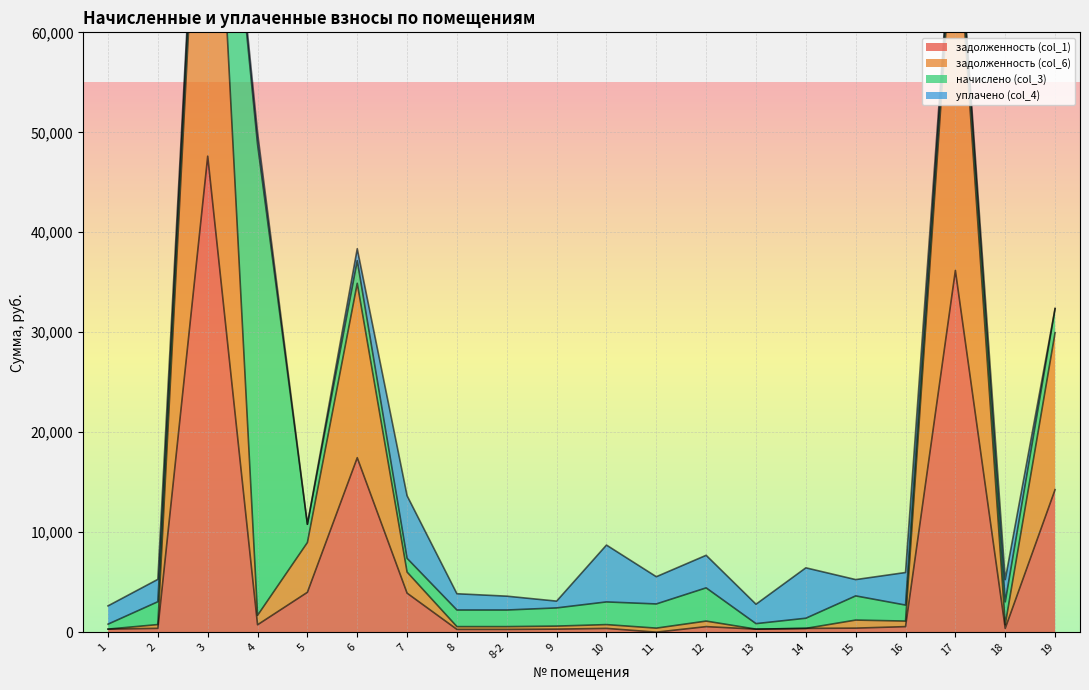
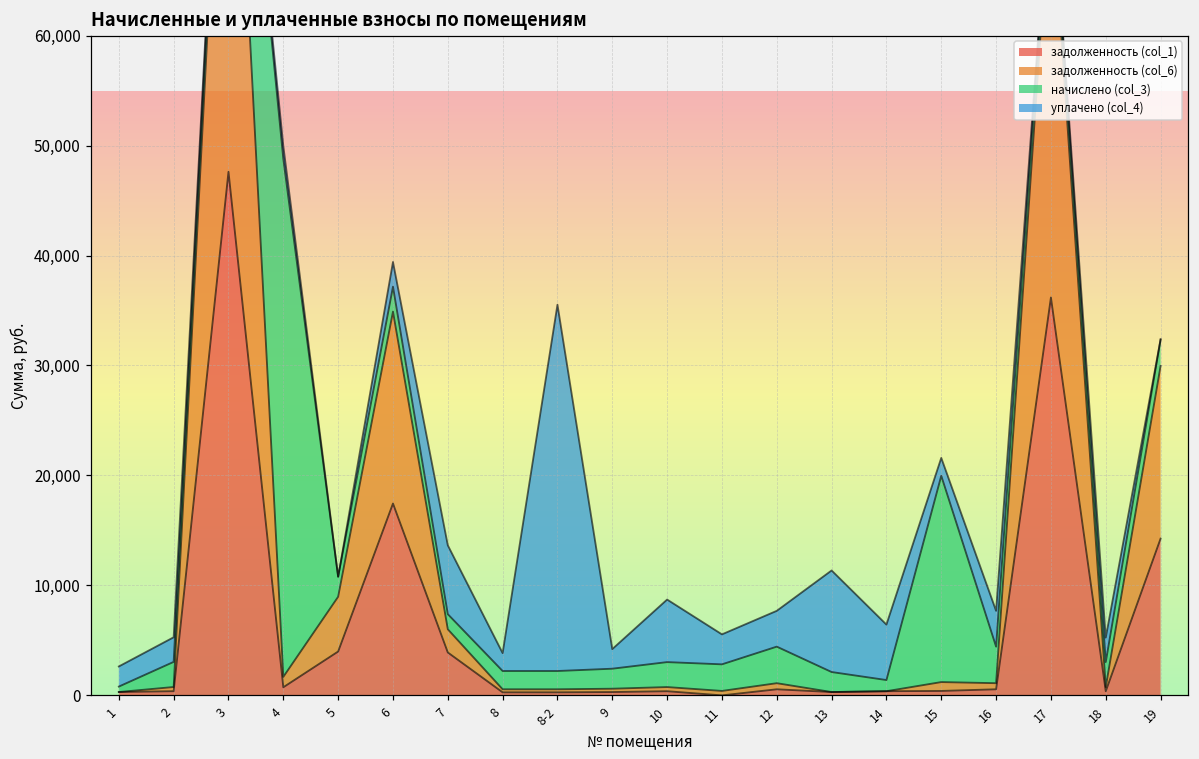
уплачено (col_4), 6: 1,000 -> 2,000
уплачено (col_4), 8-2: 1,000 -> 33,000
уплачено (col_4), 9: 1,000 -> 2,000
начислено (col_3), 13: 1,000 -> 2,000
уплачено (col_4), 13: 2,000 -> 9,000
начислено (col_3), 15: 2,000 -> 19,000
начислено (col_3), 16: 2,000 -> 3,000
